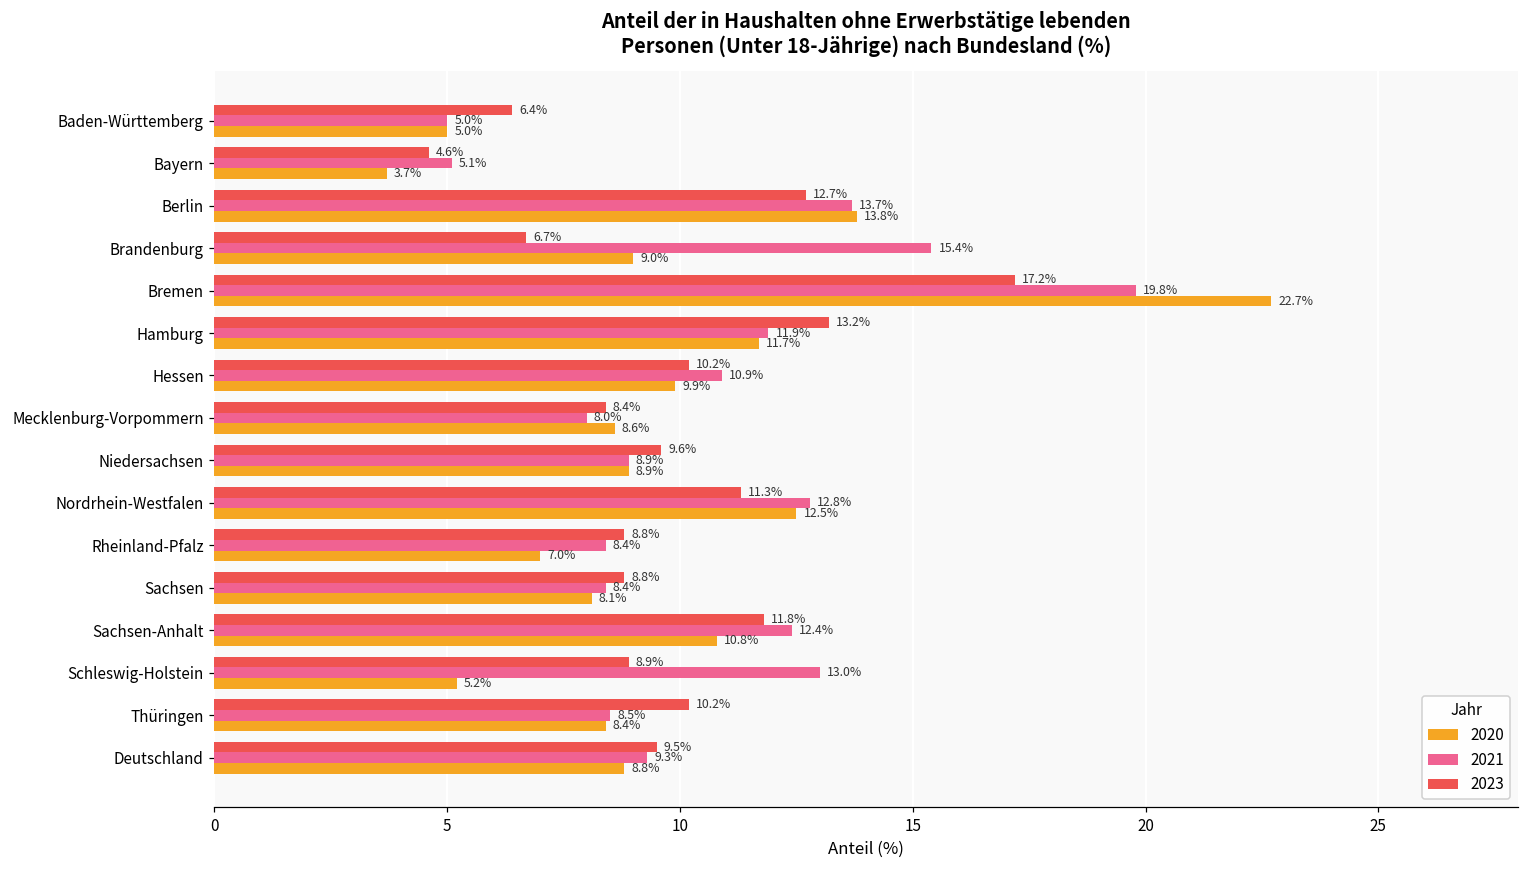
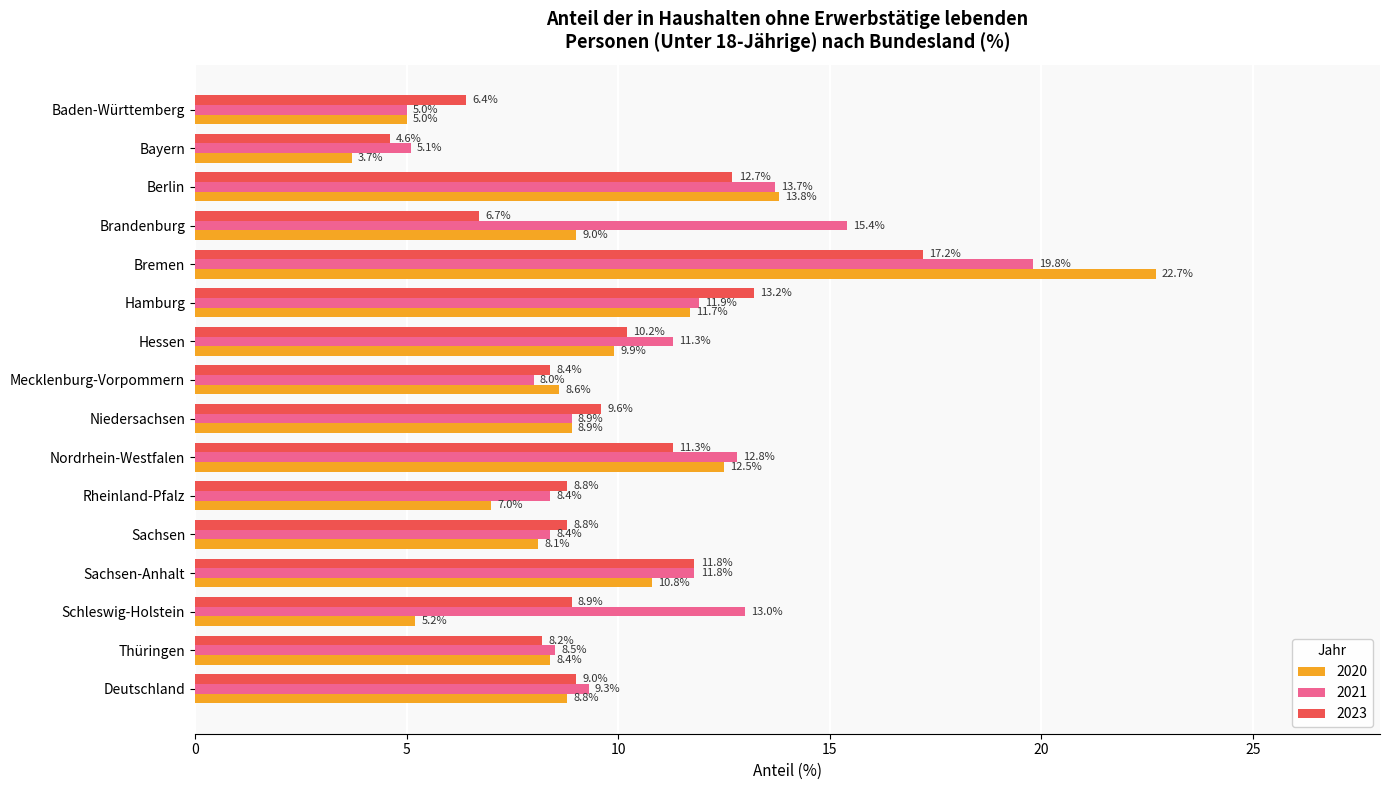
2021, Hessen: 10.9% -> 11.3%
2021, Sachsen-Anhalt: 12.4% -> 11.8%
2023, Thüringen: 10.2% -> 8.2%
2023, Deutschland: 9.5% -> 9.0%
